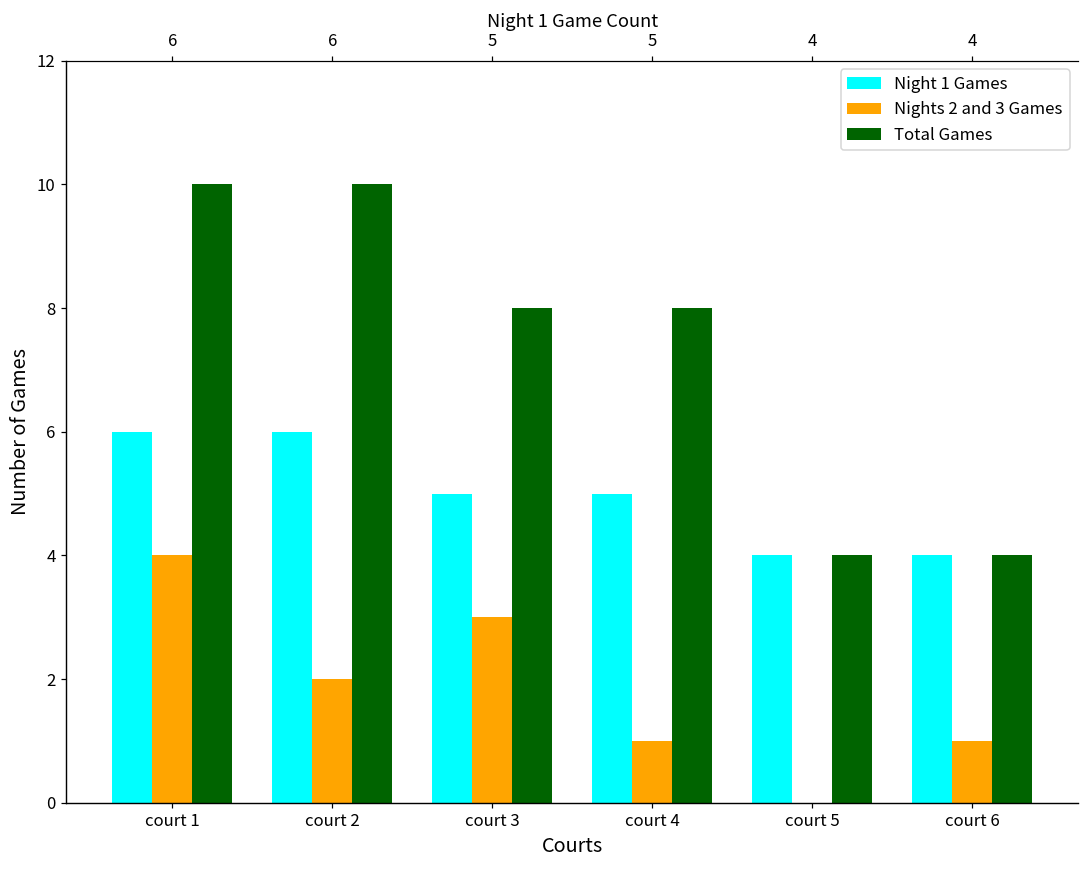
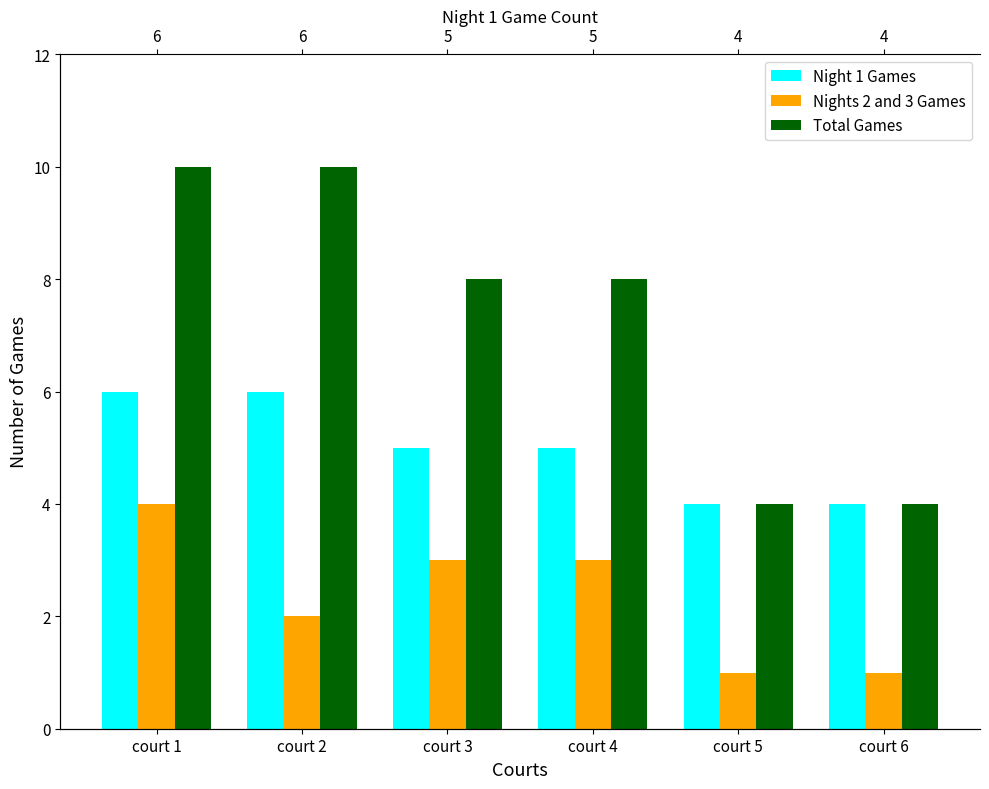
Nights 2 and 3 Games, court 4: 1 -> 3
Nights 2 and 3 Games, court 5: 0 -> 1
